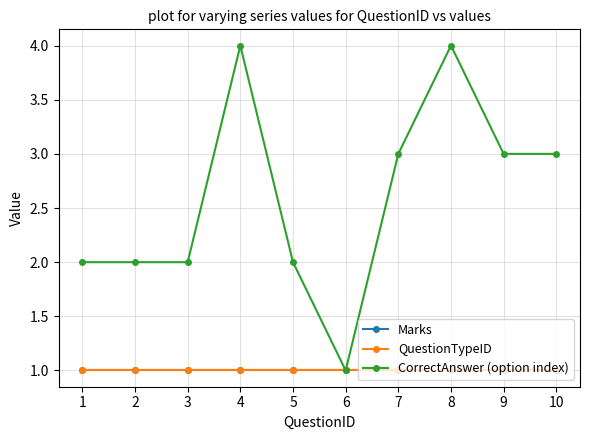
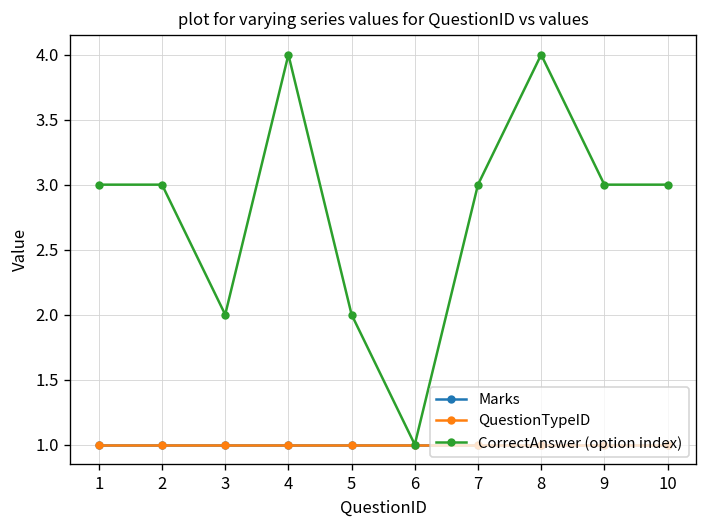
CorrectAnswer (option index), 1: 2 -> 3
CorrectAnswer (option index), 2: 2 -> 3
